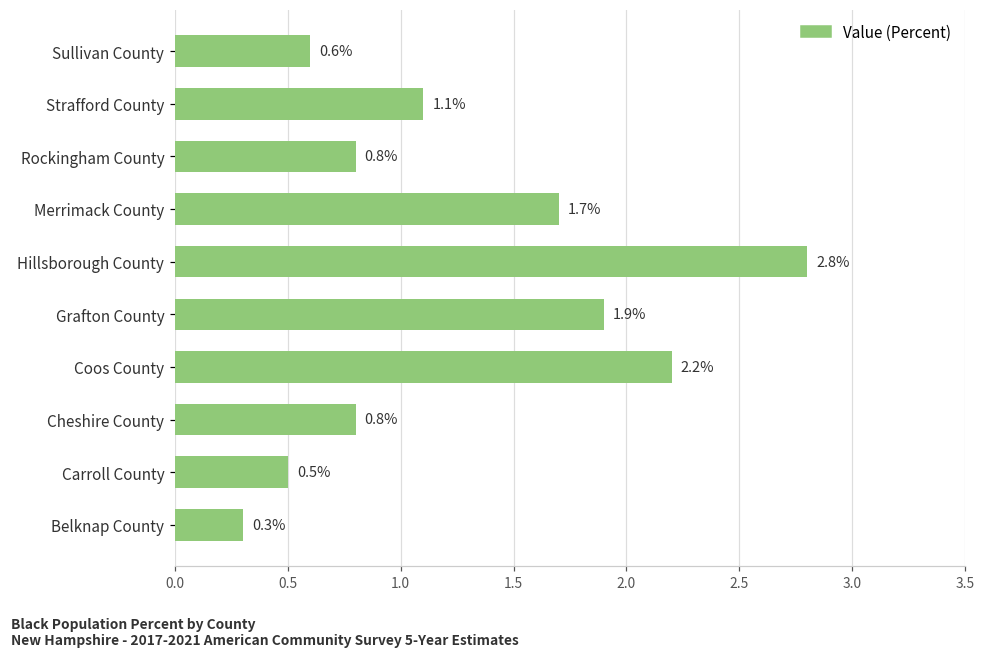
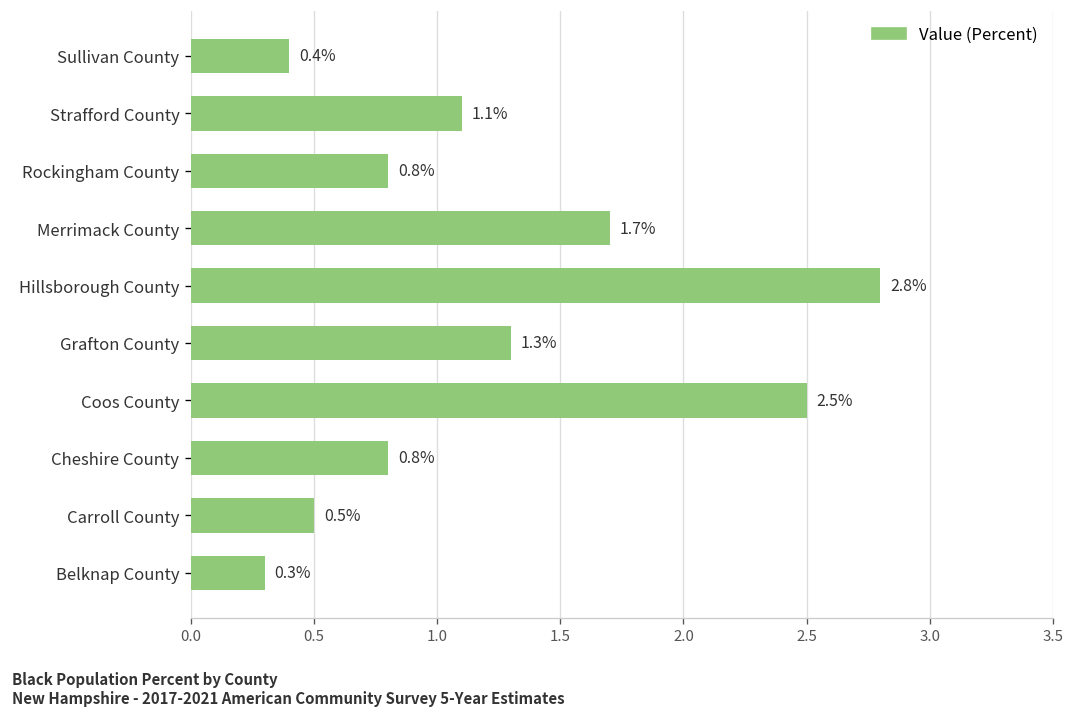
Sullivan County: 0.6% -> 0.4%
Grafton County: 1.9% -> 1.3%
Coos County: 2.2% -> 2.5%
